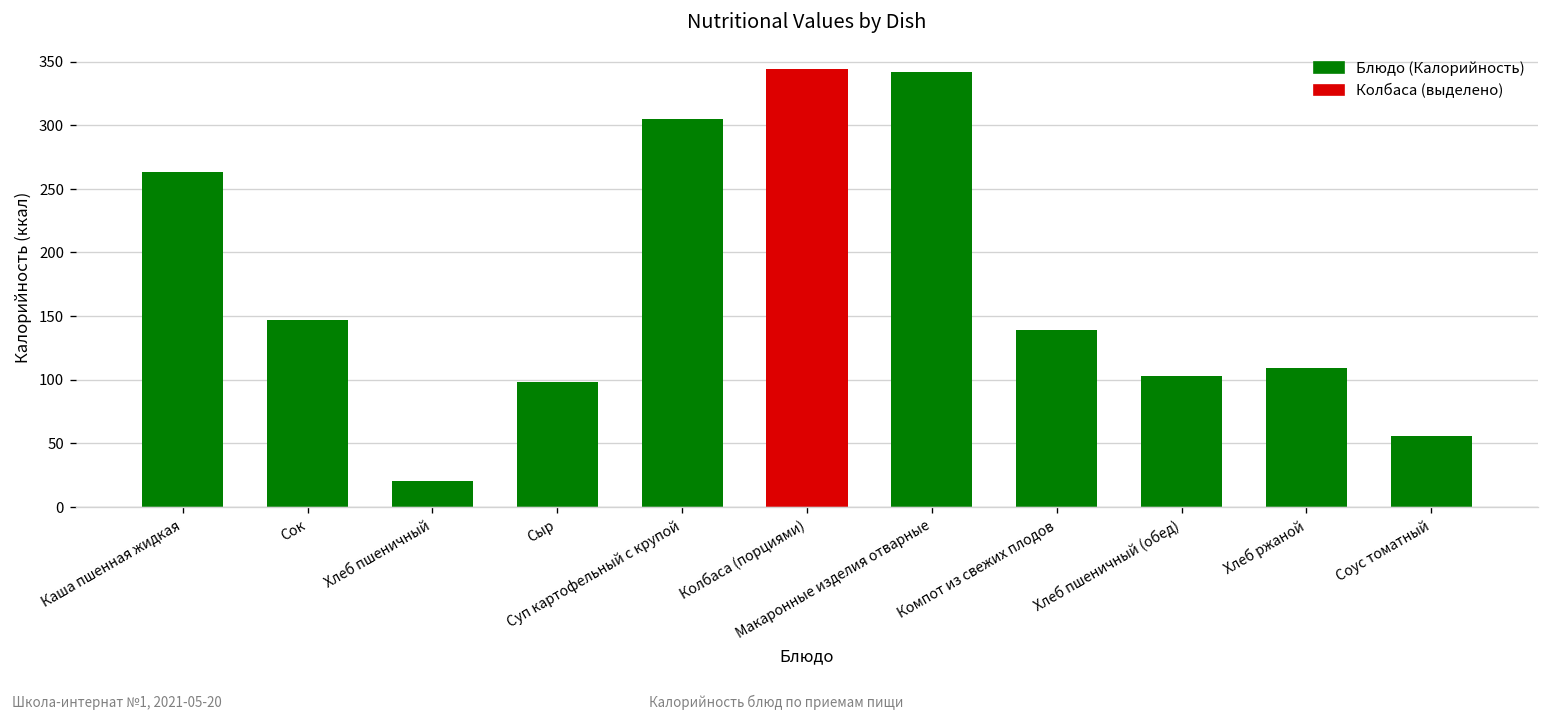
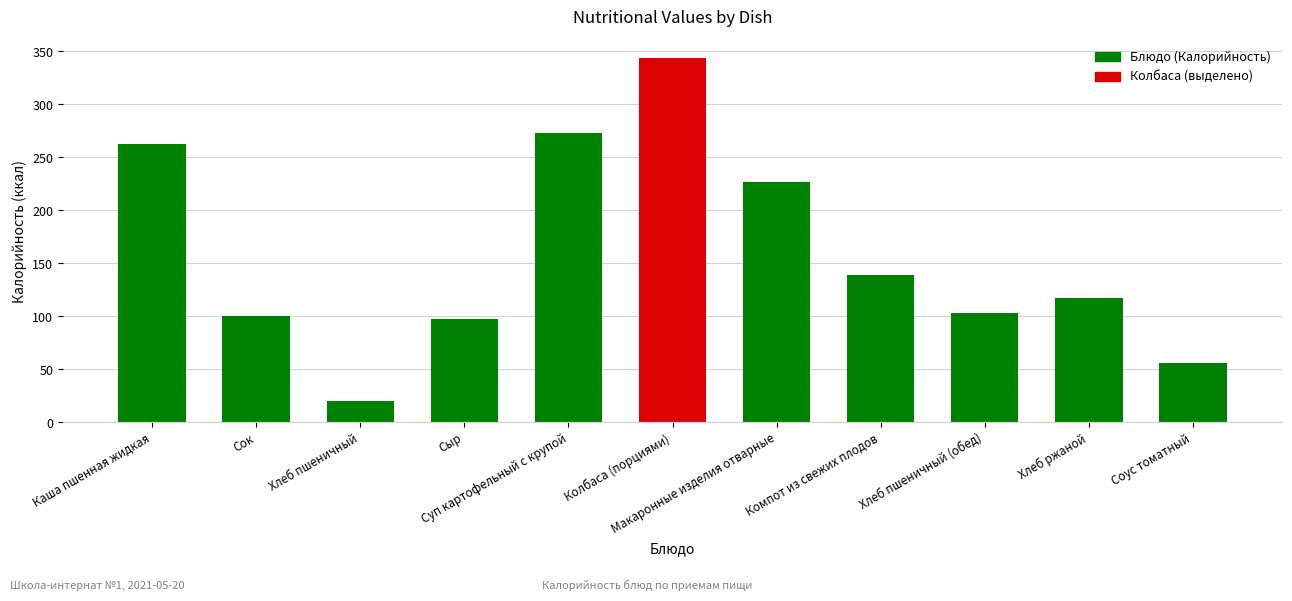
Сок: 147 -> 100
Суп картофельный с крупой: 305 -> 273
Макаронные изделия отварные: 342 -> 227
Хлеб ржаной: 109 -> 117
